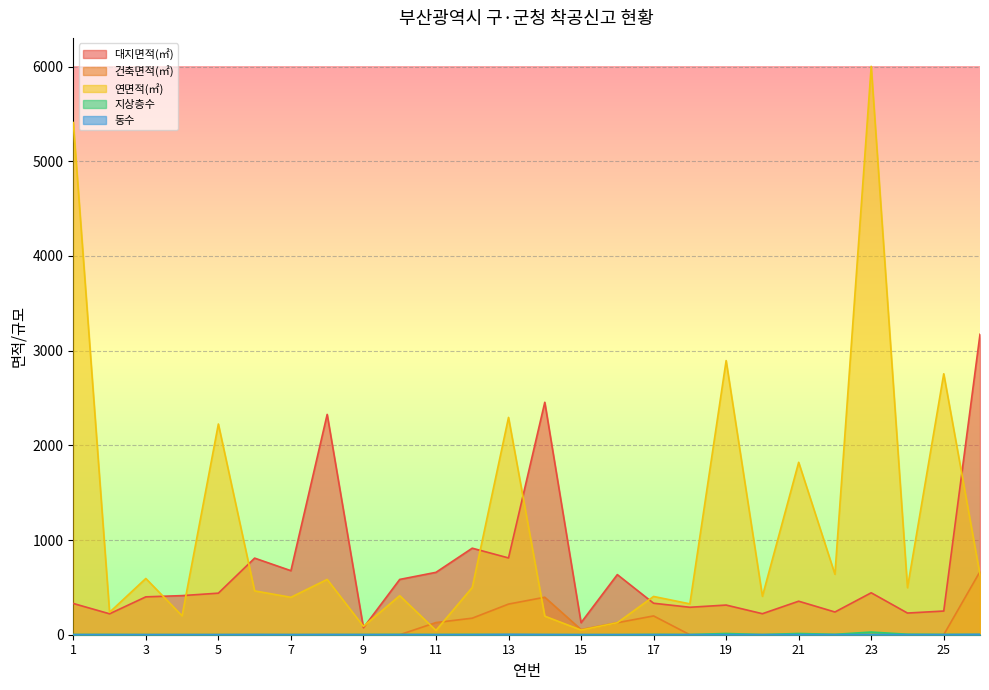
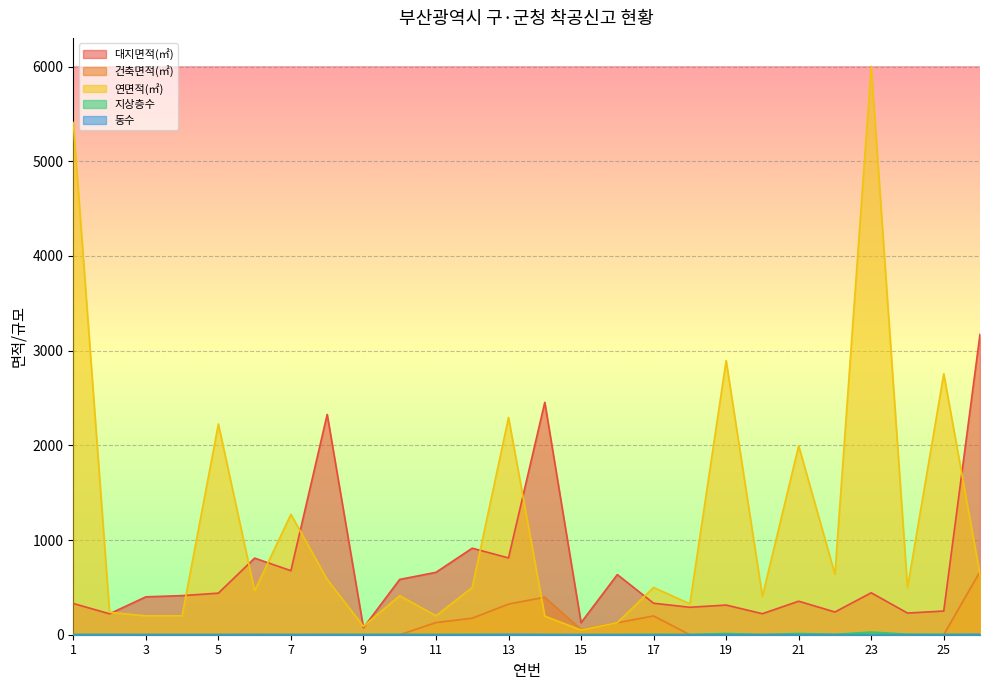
연면적(㎡), 3: 600 -> 200
연면적(㎡), 7: 400 -> 1300
연면적(㎡), 11: 0 -> 200
연면적(㎡), 17: 400 -> 500
연면적(㎡), 21: 1800 -> 2000
